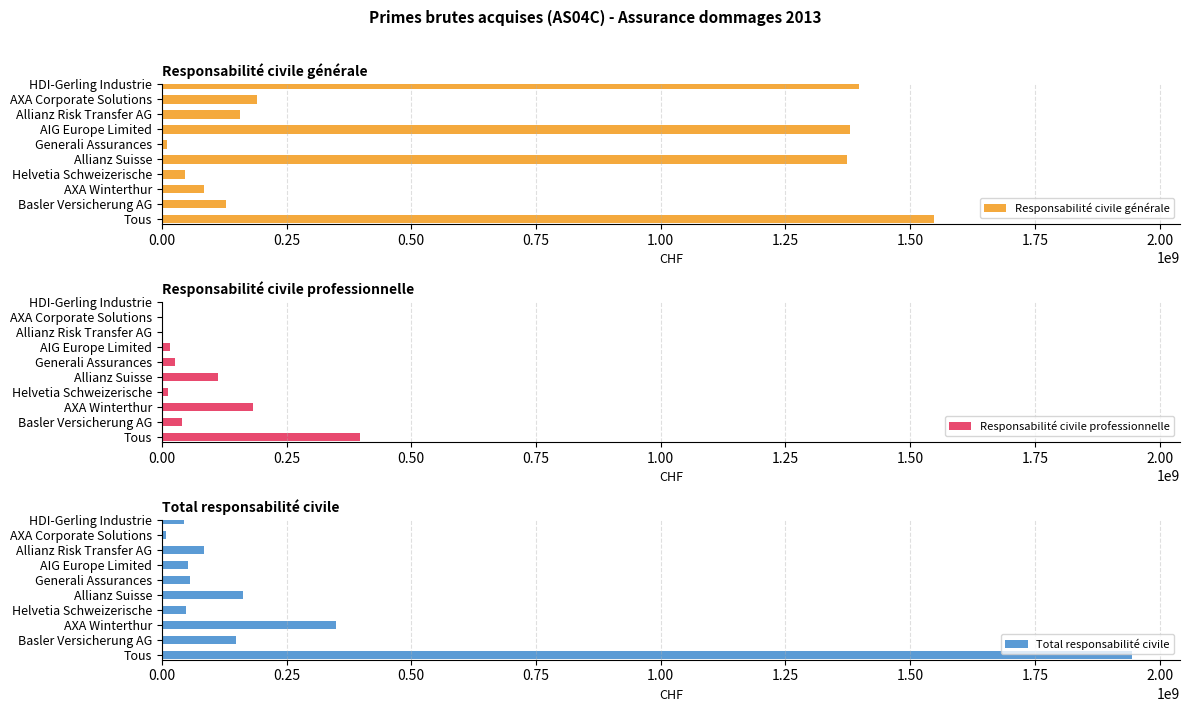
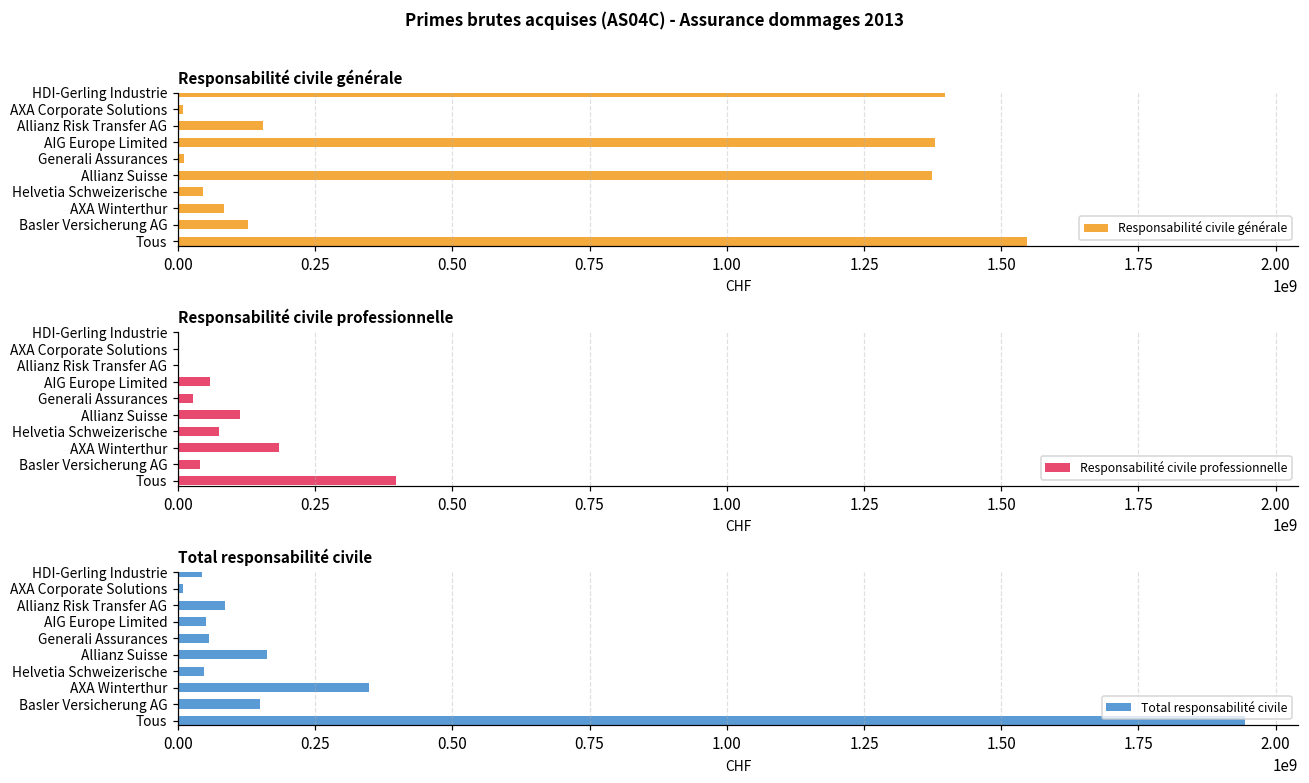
Responsabilité civile générale, AXA Corporate Solutions: 190000000 -> 10000000
Responsabilité civile professionnelle, AIG Europe Limited: 20000000 -> 60000000
Responsabilité civile professionnelle, Helvetia Schweizerische: 10000000 -> 70000000
